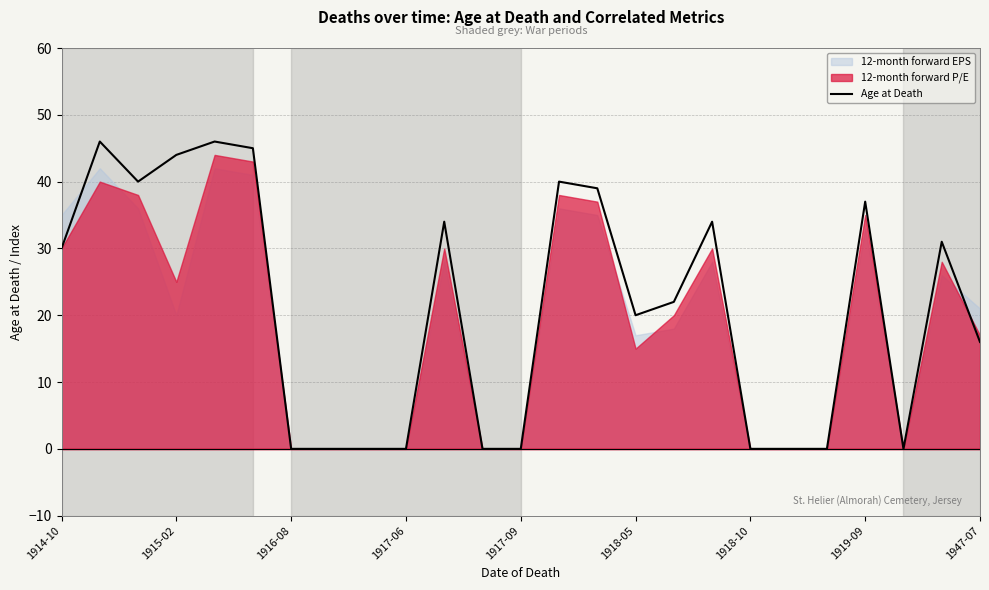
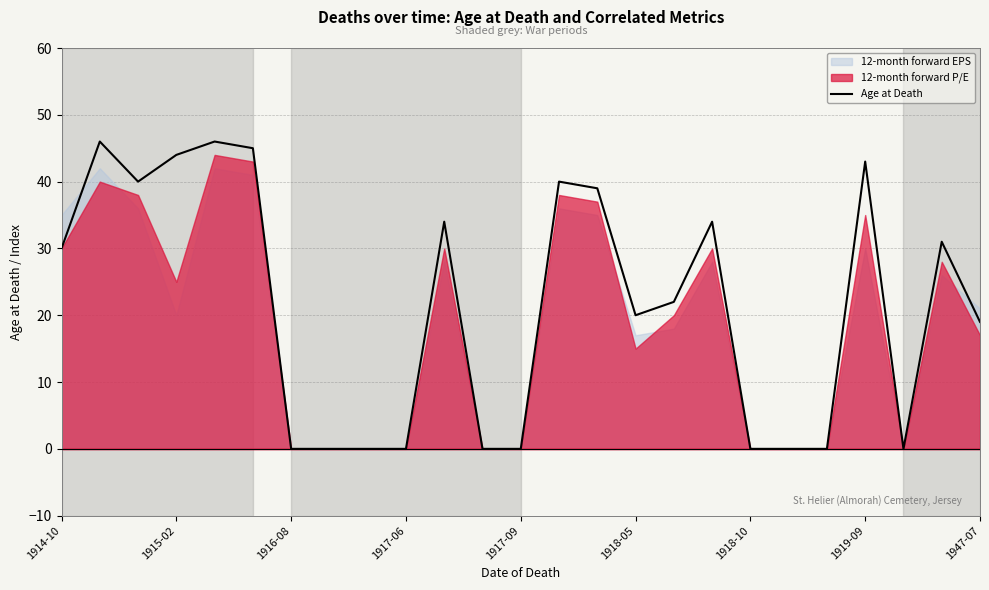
Age at Death, 1919-09: 37 -> 43
12-month forward EPS, 1919-09: 33 -> 30
Age at Death, 1947-07: 16 -> 19
